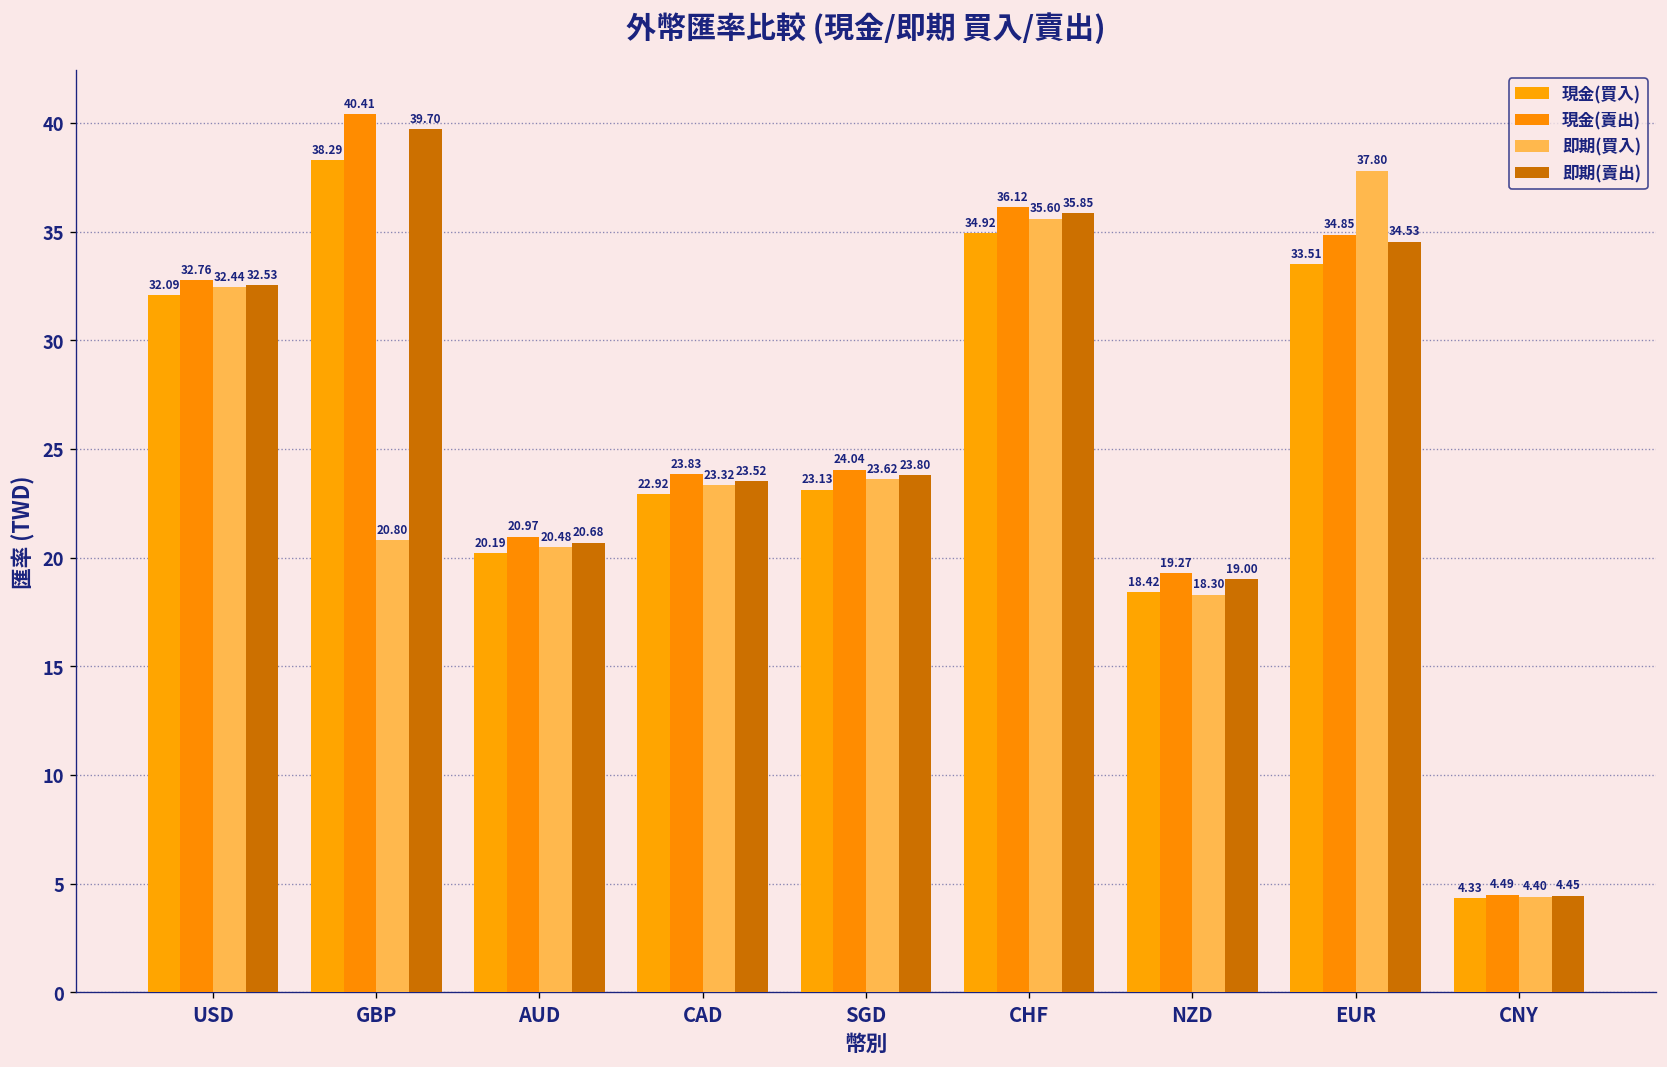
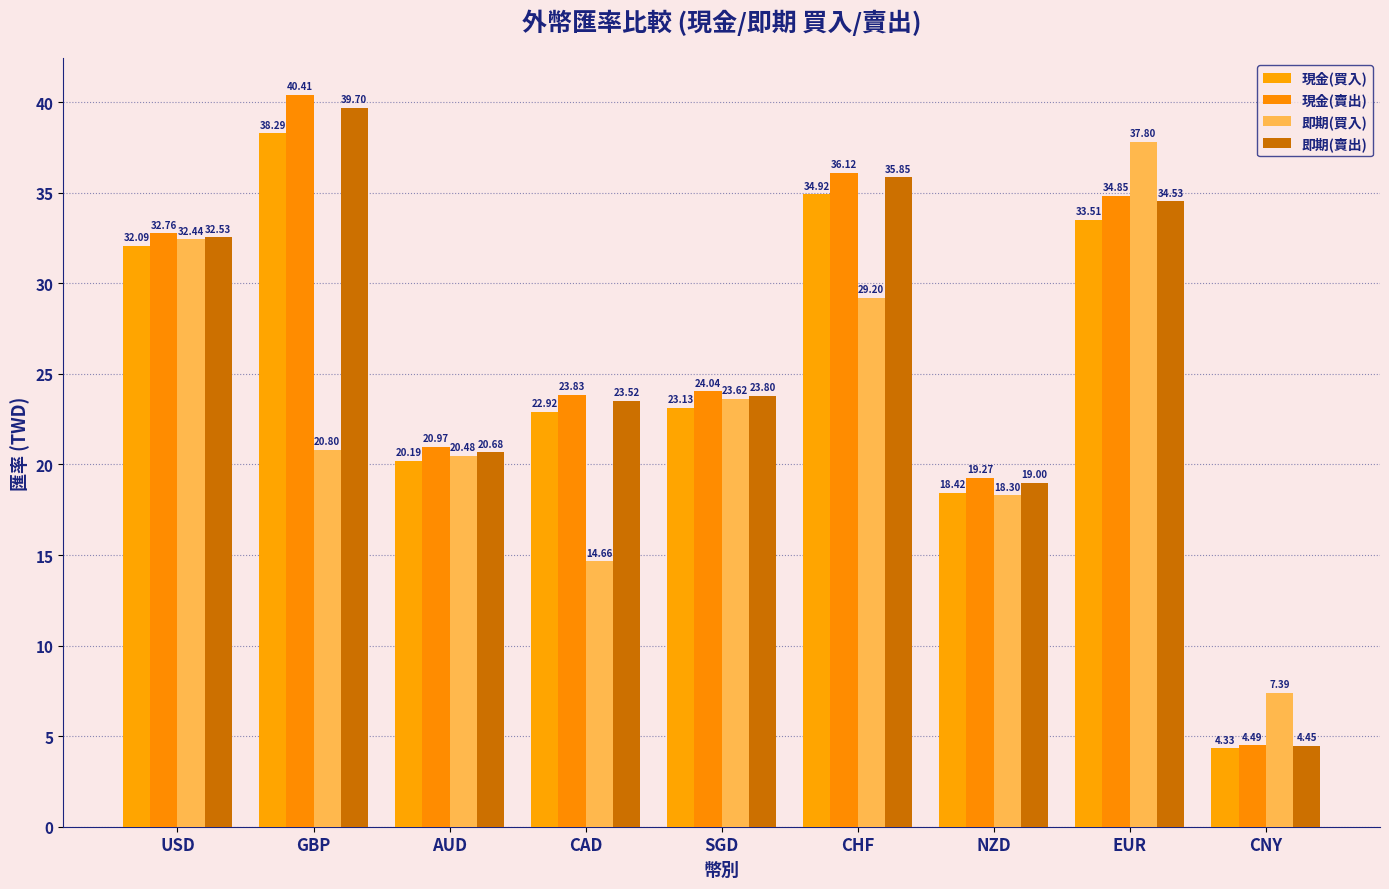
即期(買入), CAD: 23.32 -> 14.66
即期(買入), CHF: 35.60 -> 29.20
即期(買入), CNY: 4.40 -> 7.39
